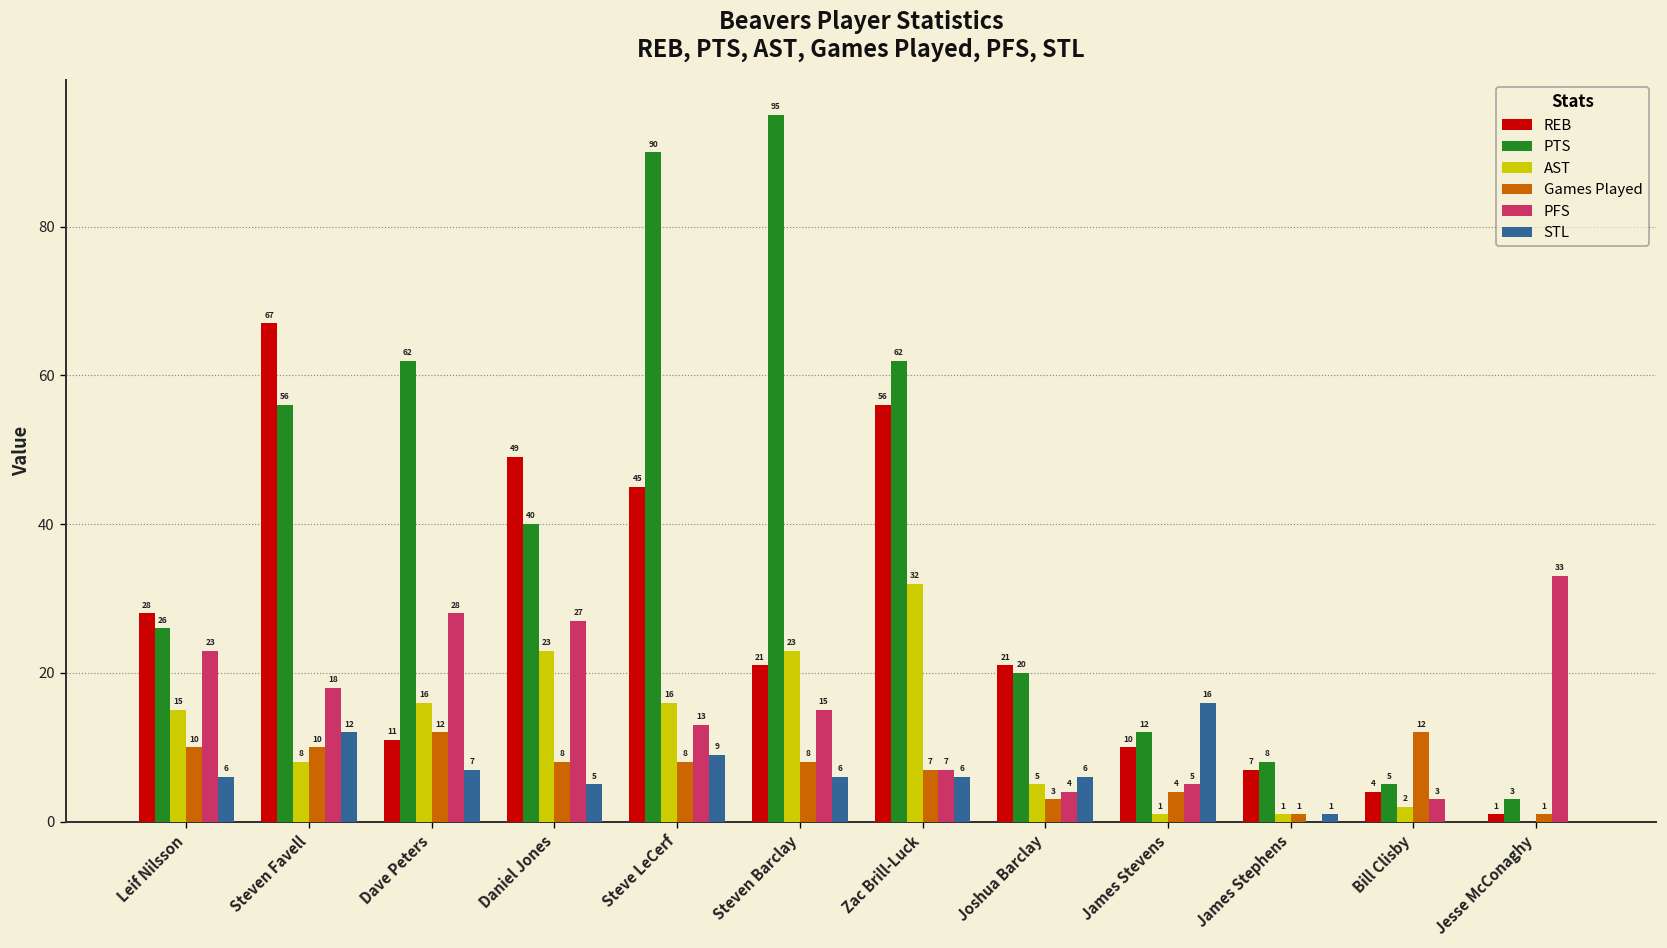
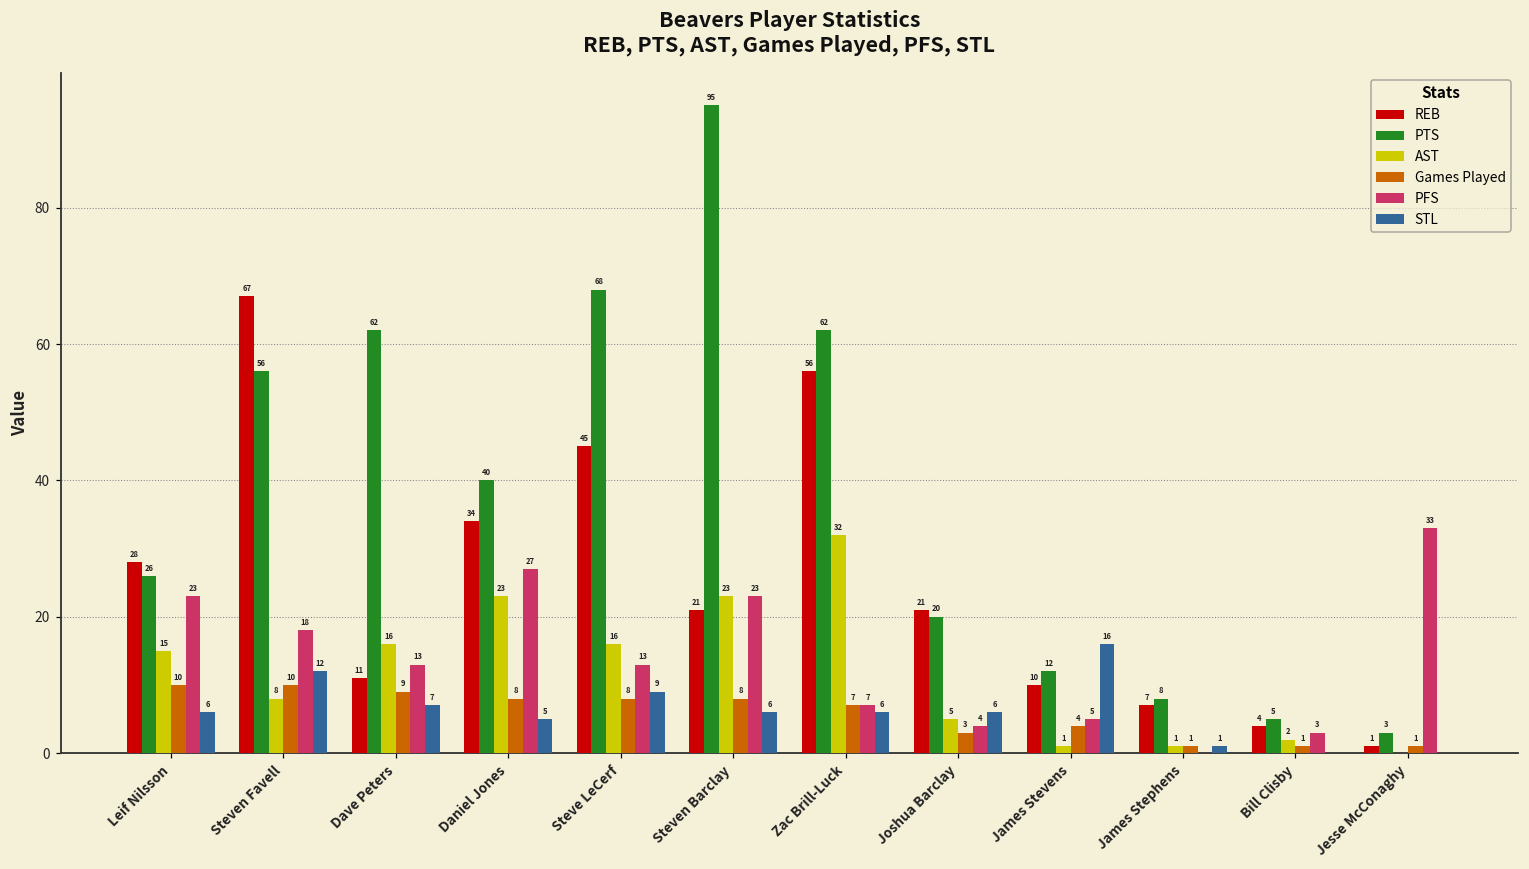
Games Played, Dave Peters: 12 -> 9
PFS, Dave Peters: 28 -> 13
REB, Daniel Jones: 49 -> 34
PTS, Steve LeCerf: 90 -> 68
PFS, Steven Barclay: 15 -> 23
Games Played, Bill Clisby: 12 -> 1
